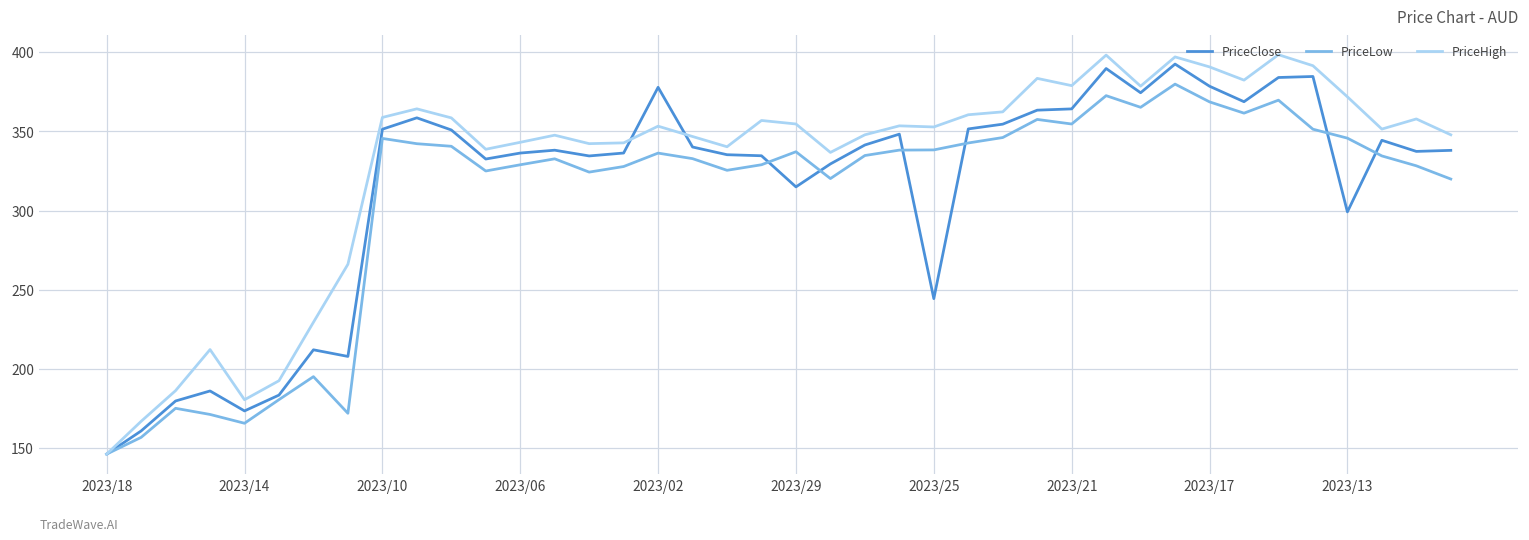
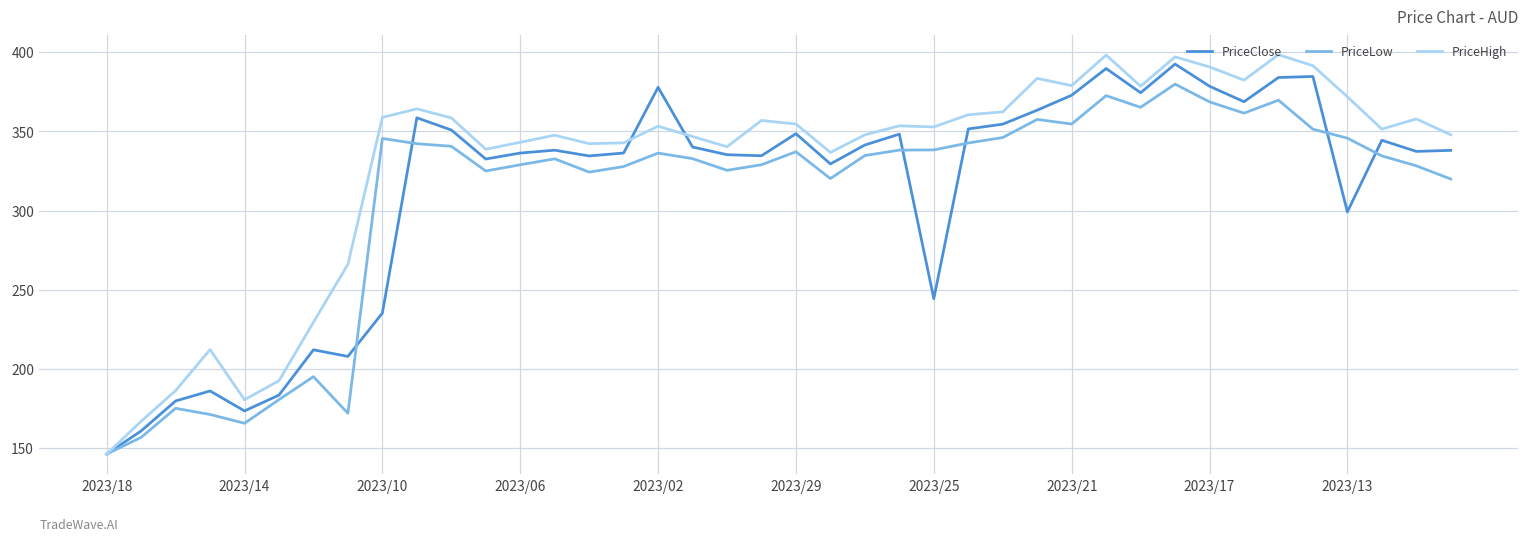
PriceClose, 2023/10: 351 -> 235
PriceClose, 2023/29: 315 -> 349
PriceClose, 2023/21: 364 -> 373
